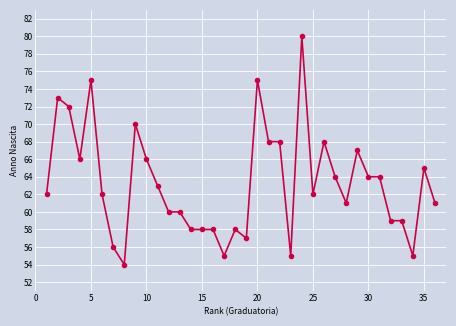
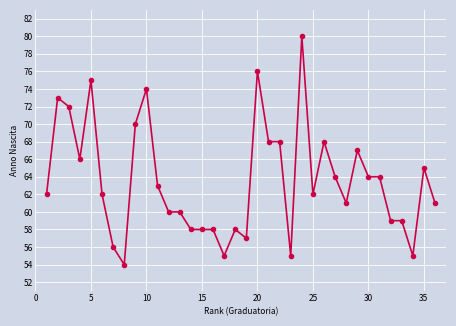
10: 66 -> 74
20: 75 -> 76
